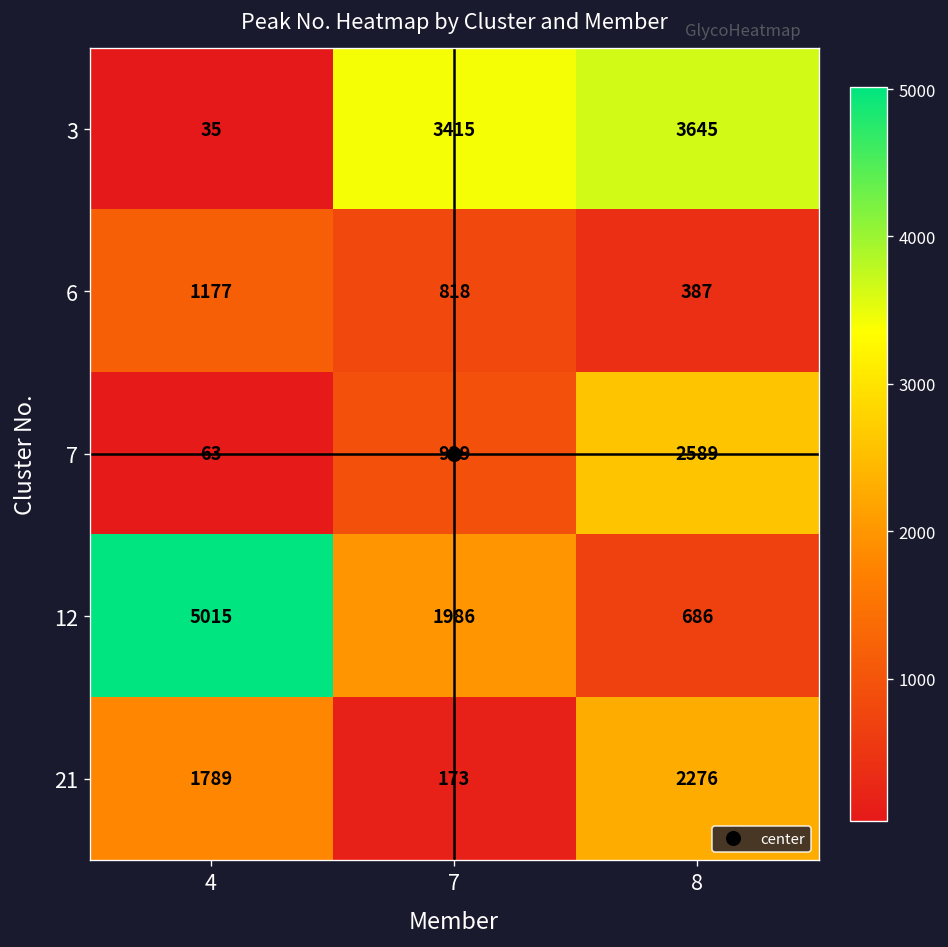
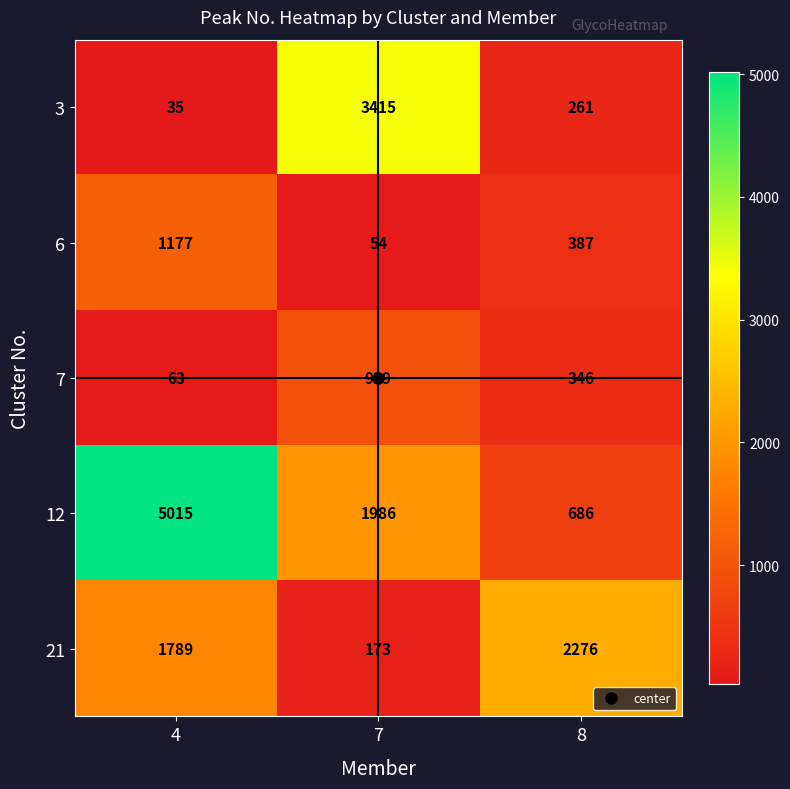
3, 8: 3645 -> 261
6, 7: 818 -> 54
7, 8: 2589 -> 346
